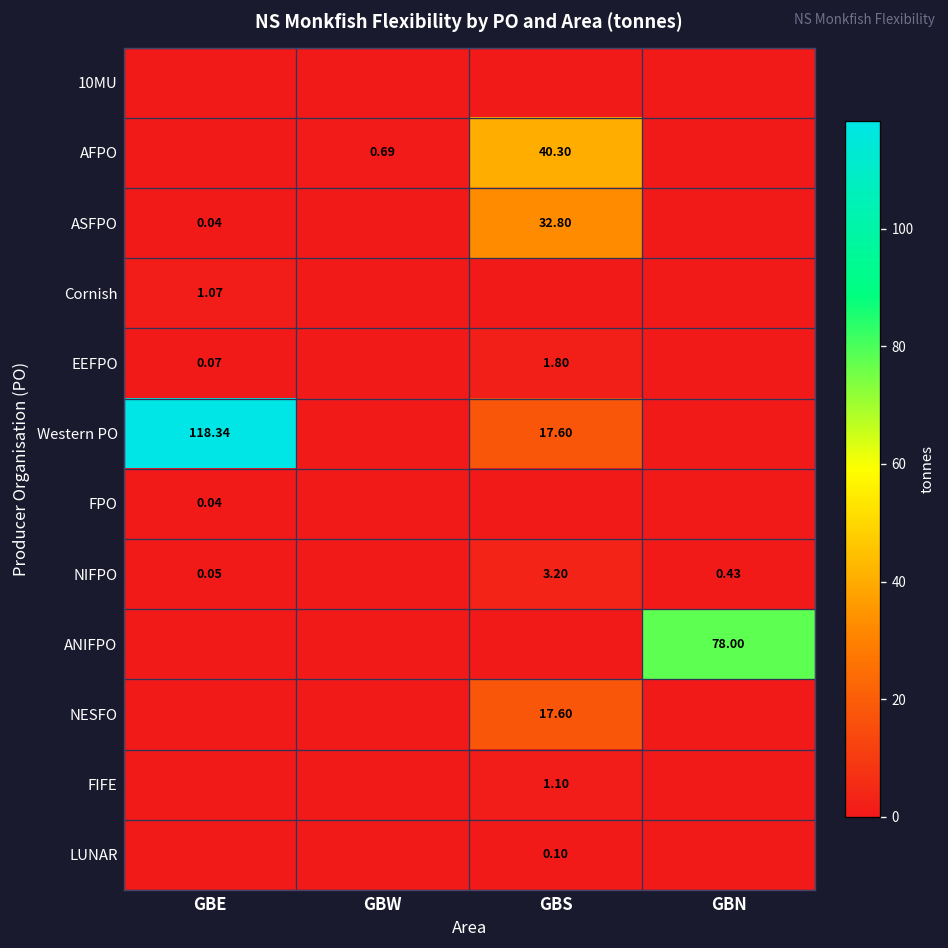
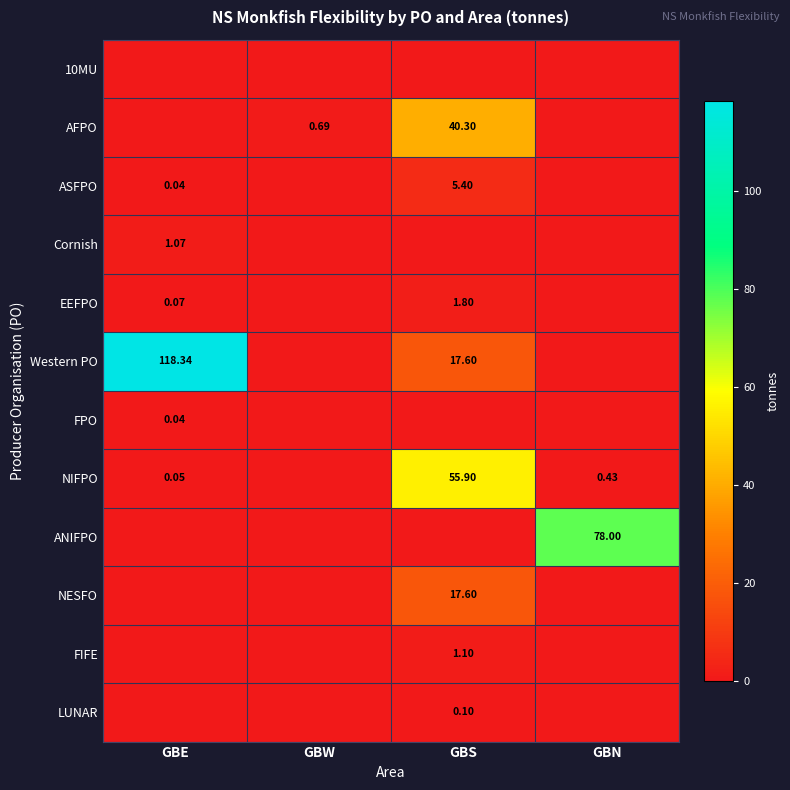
ASFPO, GBS: 32.80 -> 5.40
NIFPO, GBS: 3.20 -> 55.90
